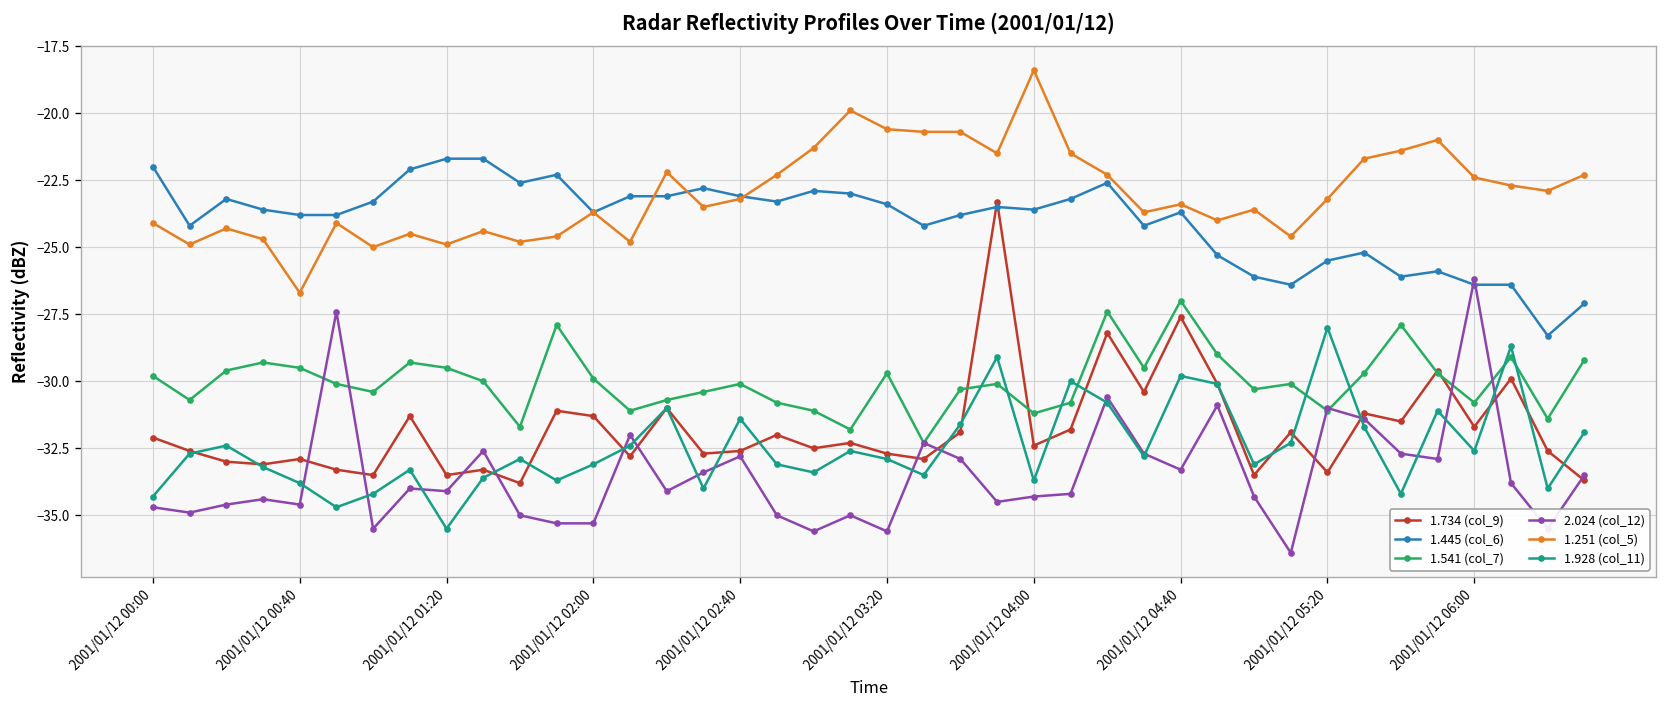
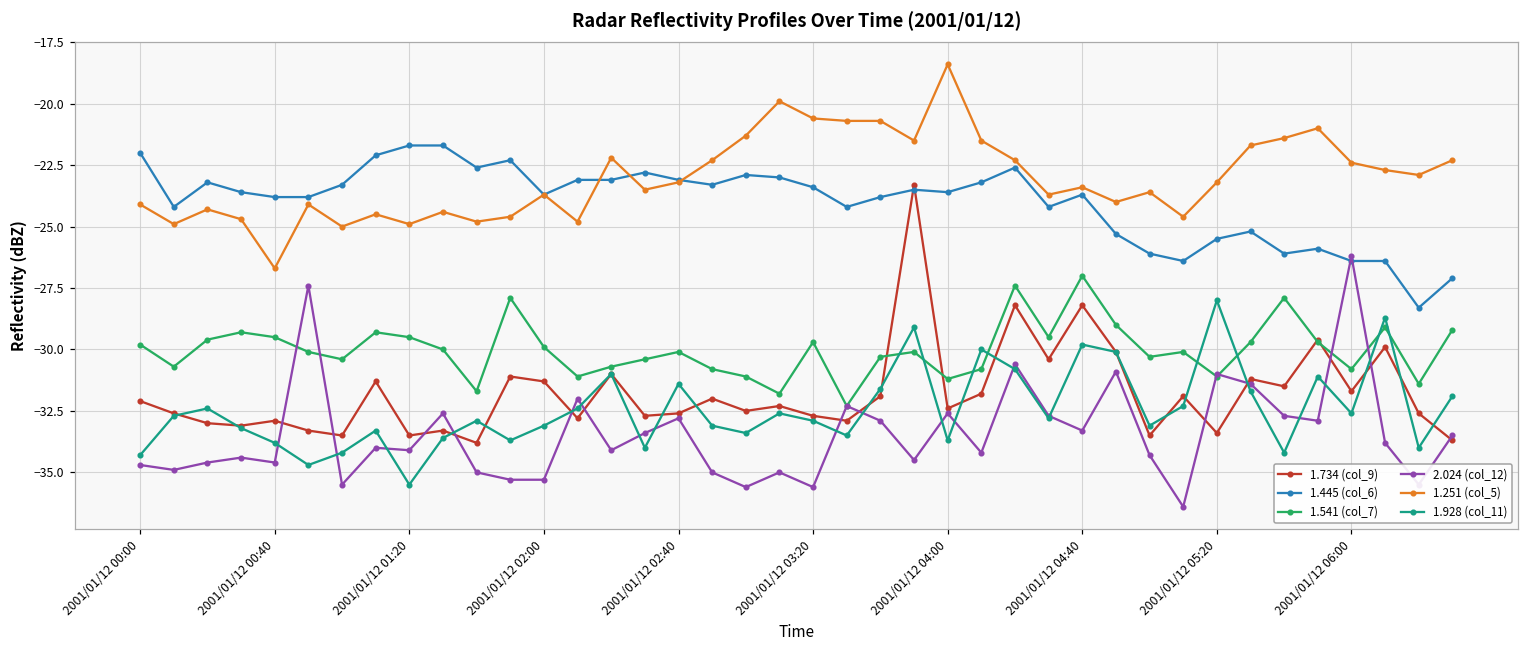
2.024 (col_12), 2001/01/12 04:00: -34.3 -> -32.6
1.734 (col_9), 2001/01/12 04:40: -27.6 -> -28.2
